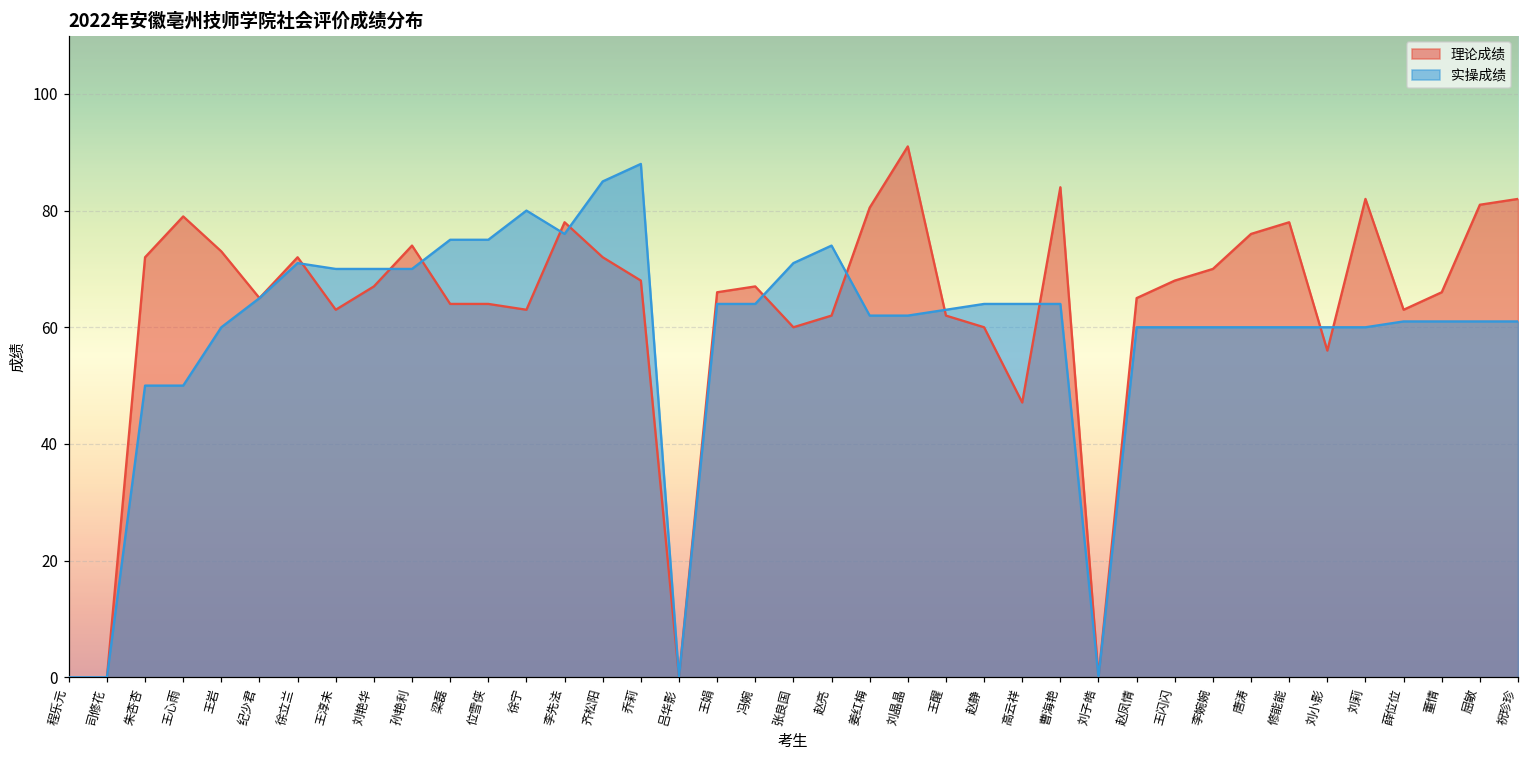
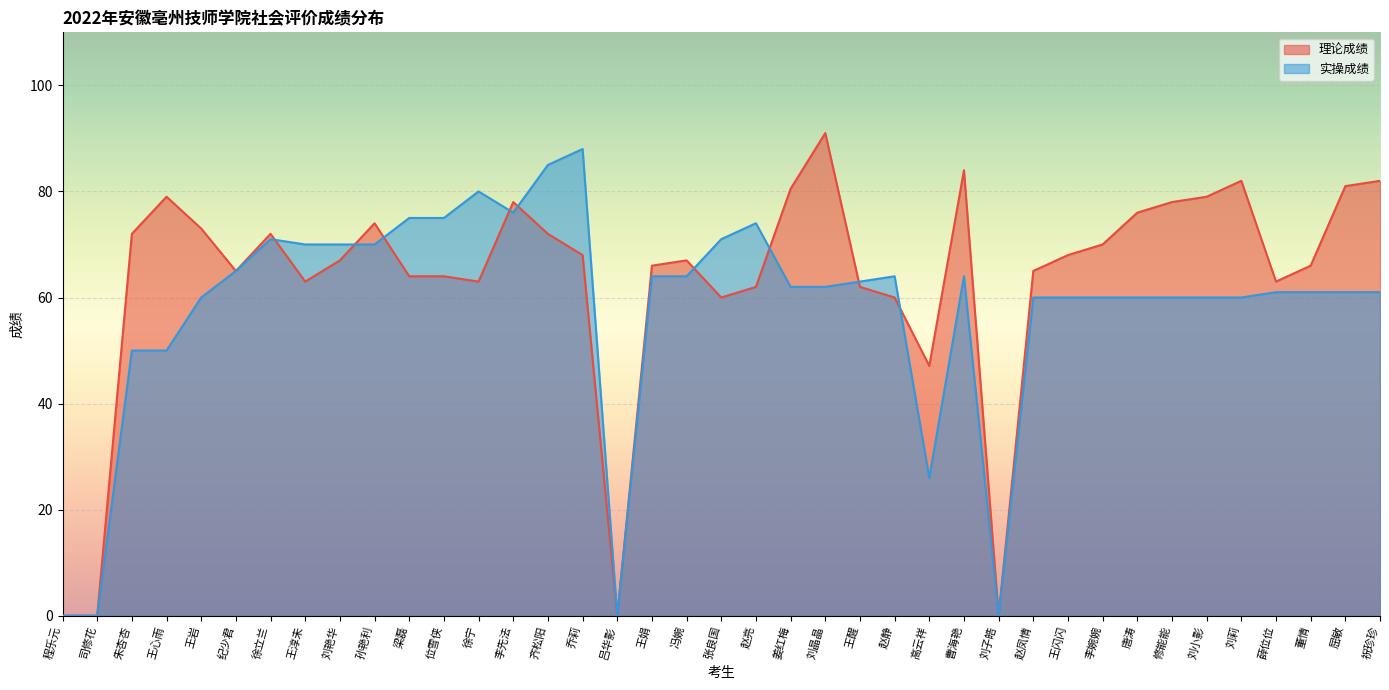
实操成绩, 高云祥: 64 -> 26
理论成绩, 刘小影: 56 -> 79
